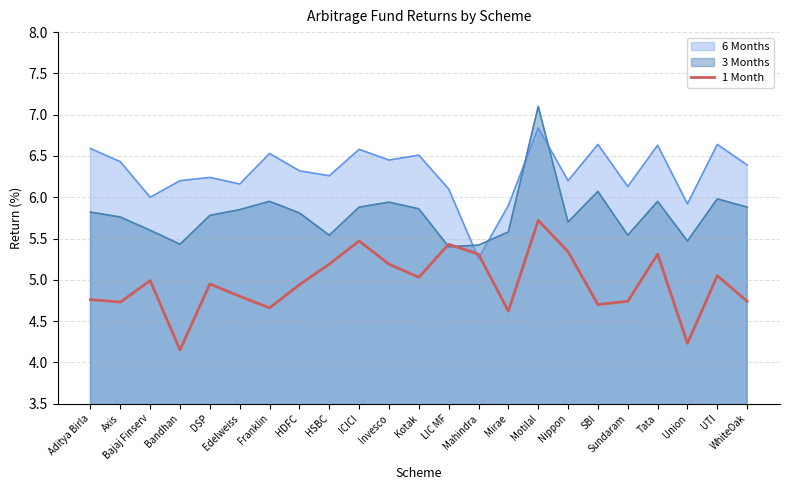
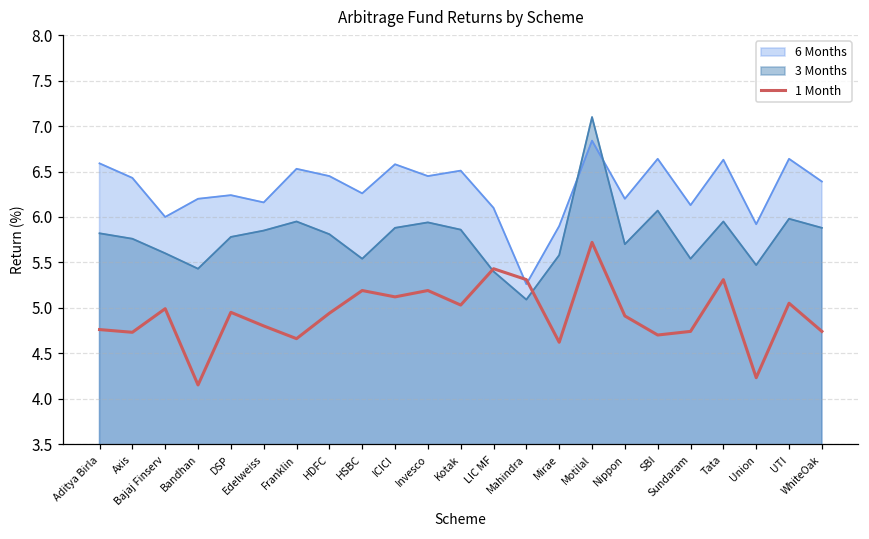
6 Months, HDFC: 6.3 -> 6.5
1 Month, ICICI: 5.5 -> 5.1
3 Months, Mahindra: 5.4 -> 5.1
1 Month, Nippon: 5.3 -> 4.9
